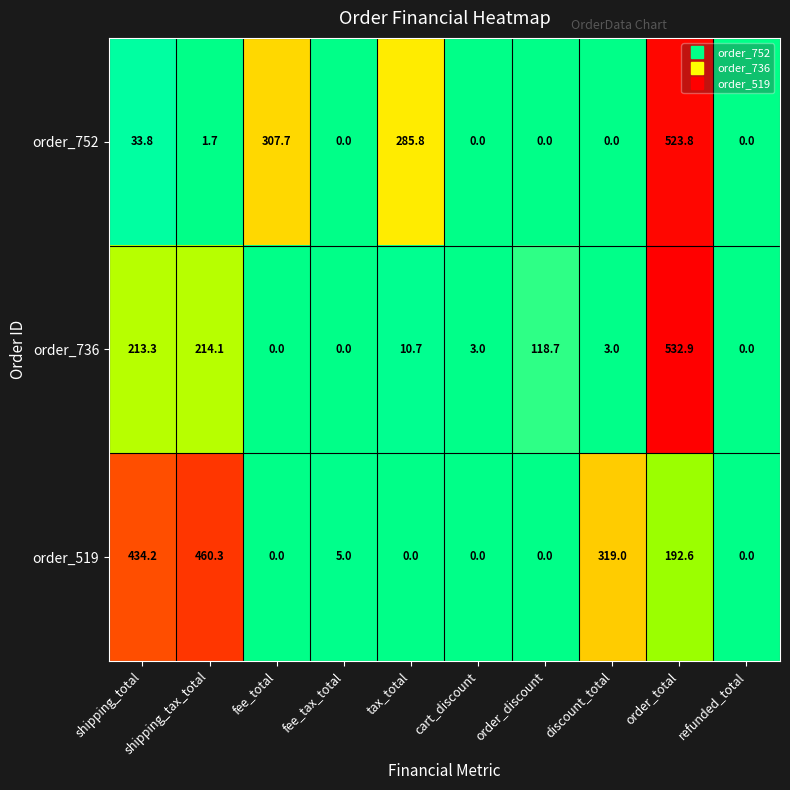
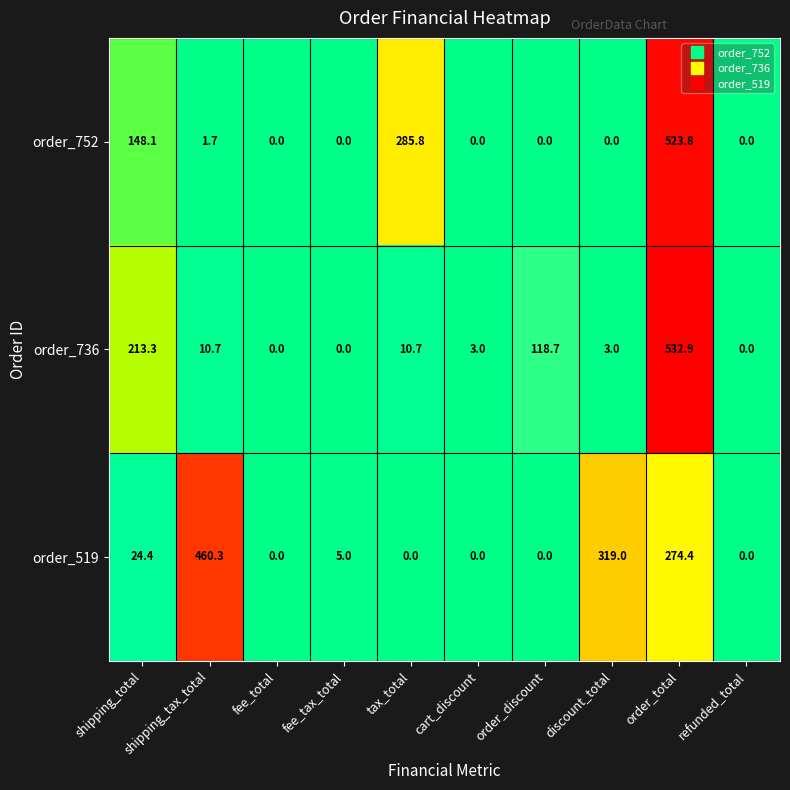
order_752, shipping_total: 33.8 -> 148.1
order_752, fee_total: 307.7 -> 0.0
order_736, shipping_tax_total: 214.1 -> 10.7
order_519, shipping_total: 434.2 -> 24.4
order_519, order_total: 192.6 -> 274.4
